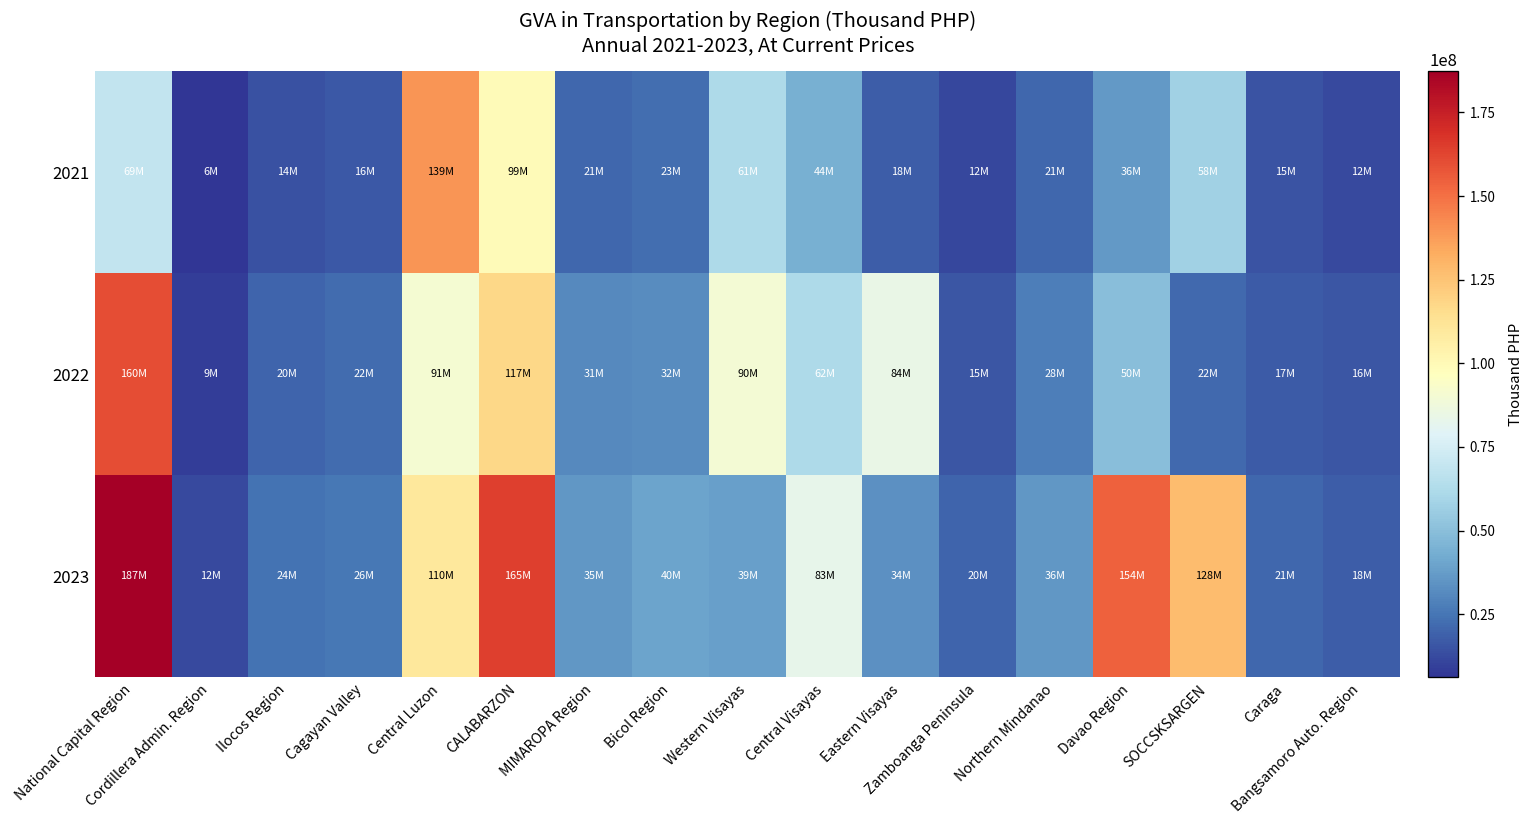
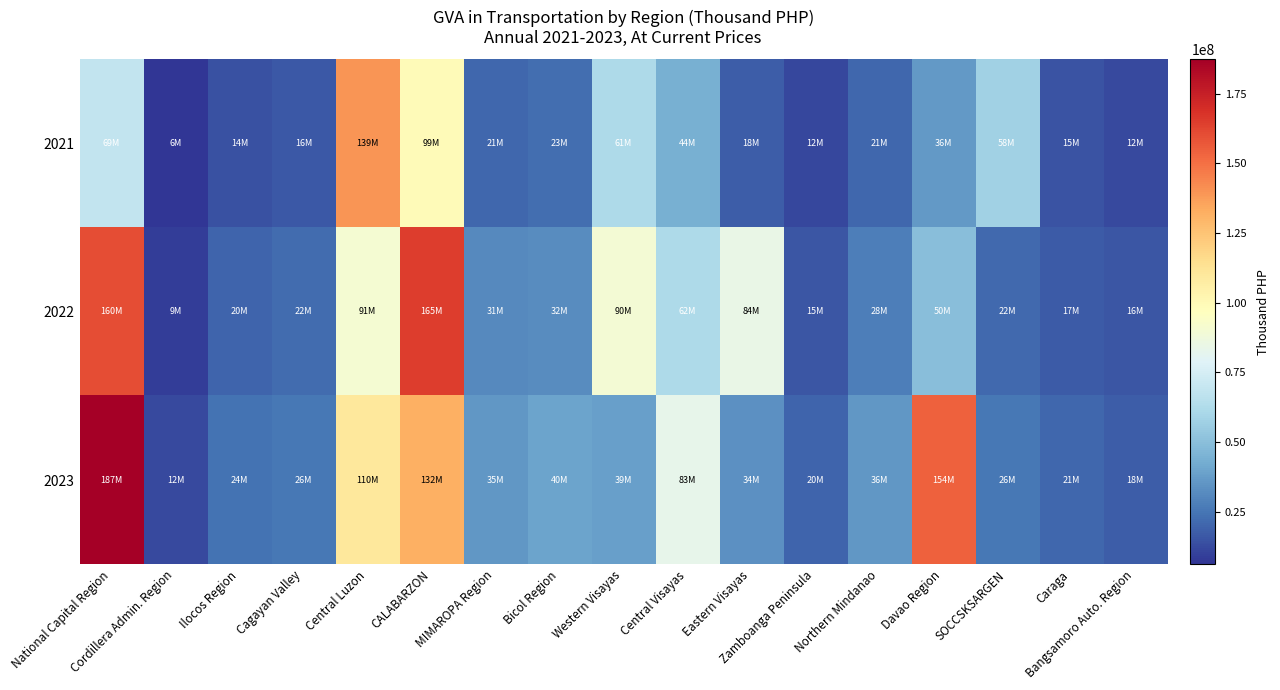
2022, CALABARZON: 117M -> 165M
2023, CALABARZON: 165M -> 132M
2023, SOCCSKSARGEN: 128M -> 26M
